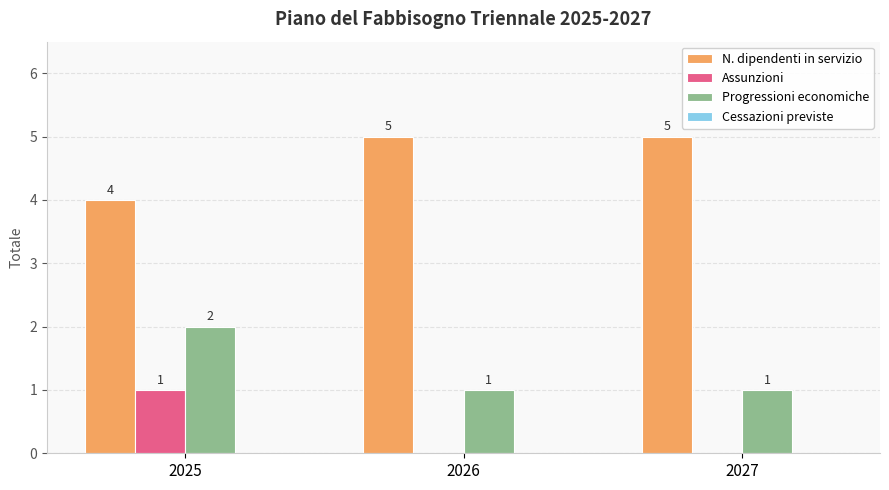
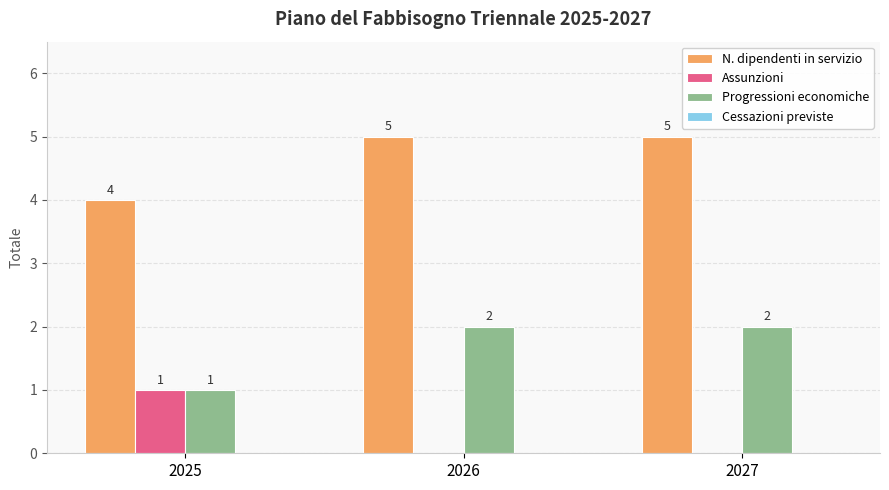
Progressioni economiche, 2025: 2 -> 1
Progressioni economiche, 2026: 1 -> 2
Progressioni economiche, 2027: 1 -> 2
